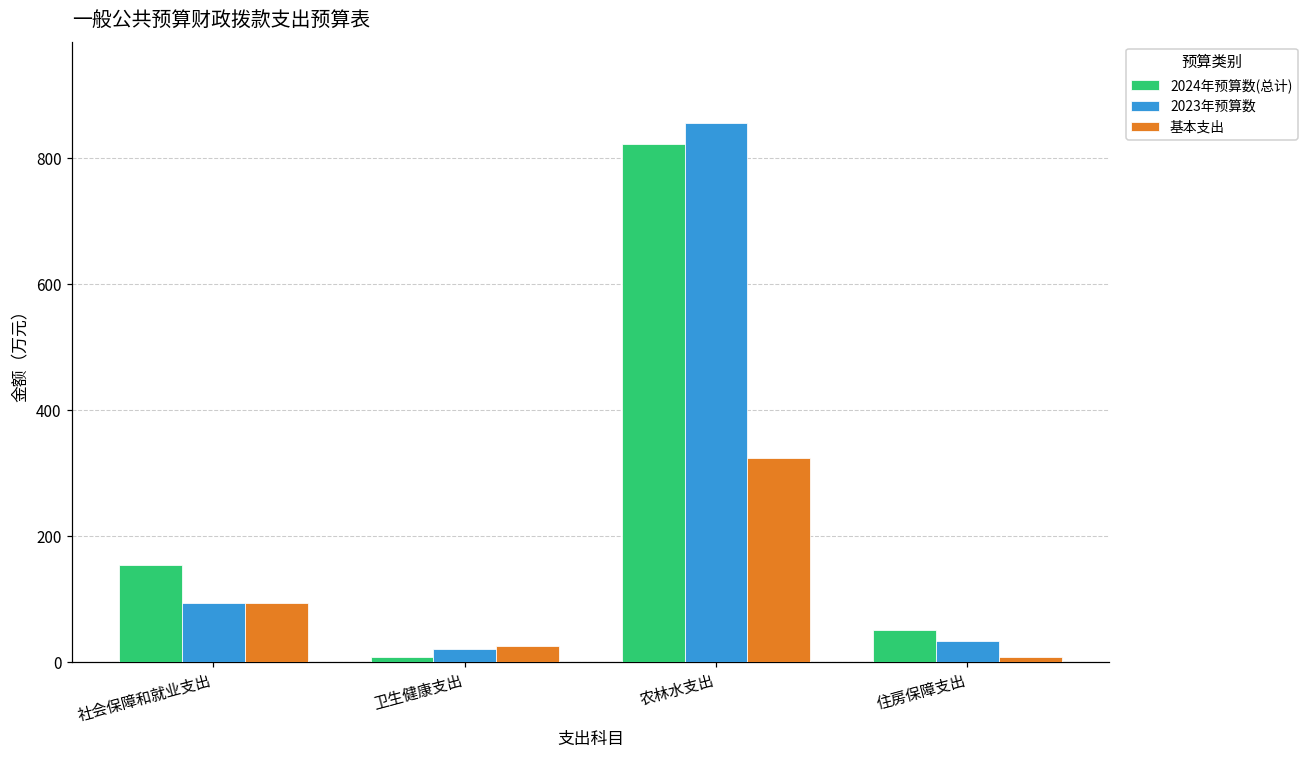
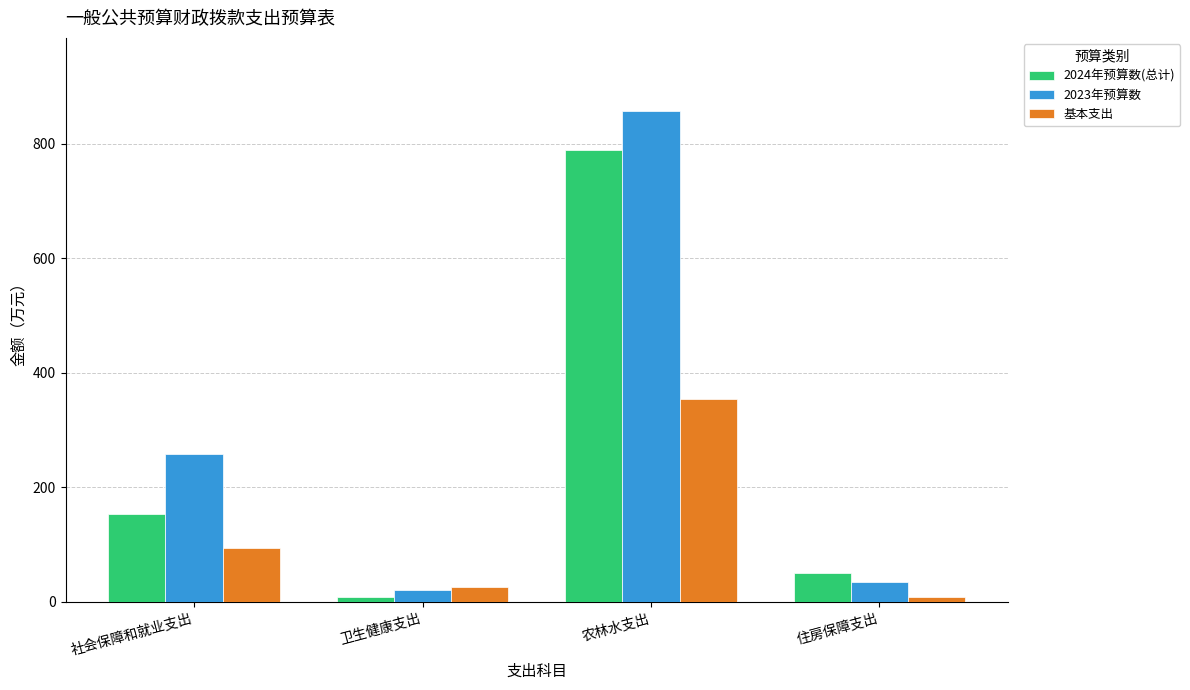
2023年预算数, 社会保障和就业支出: 90 -> 260
2024年预算数(总计), 农林水支出: 820 -> 790
基本支出, 农林水支出: 320 -> 350
